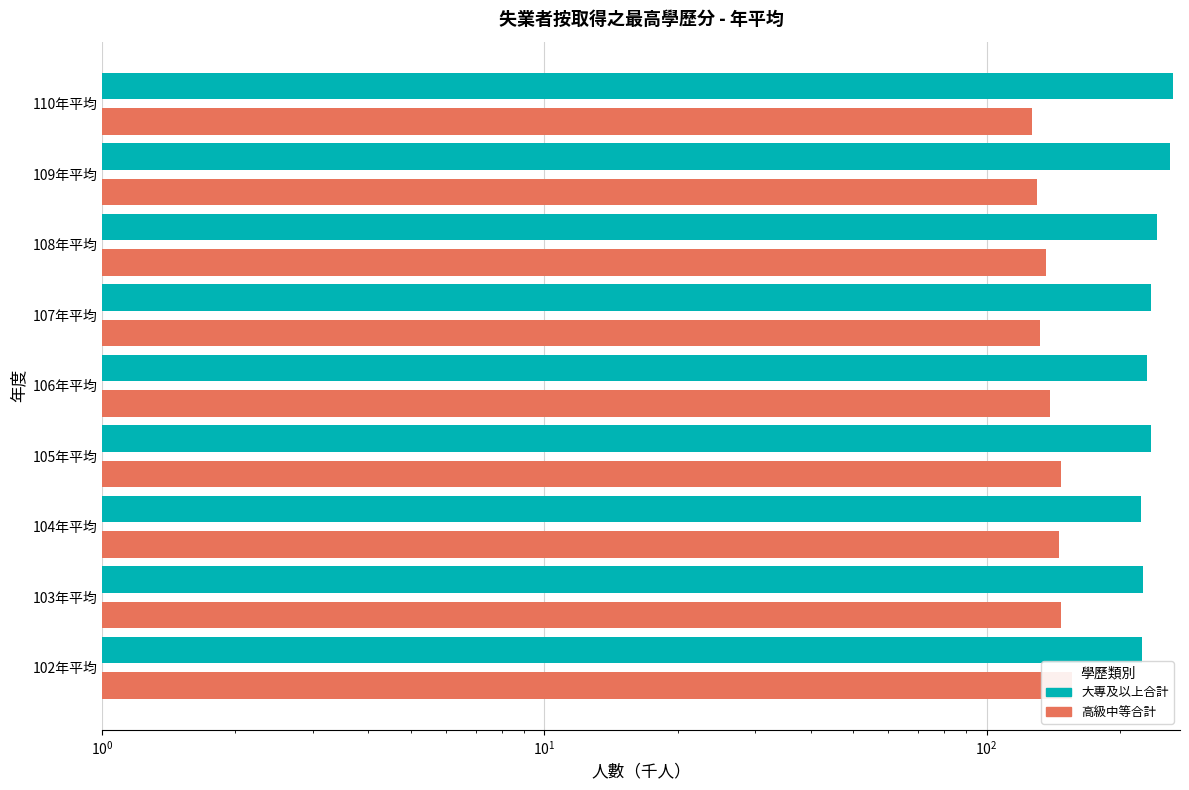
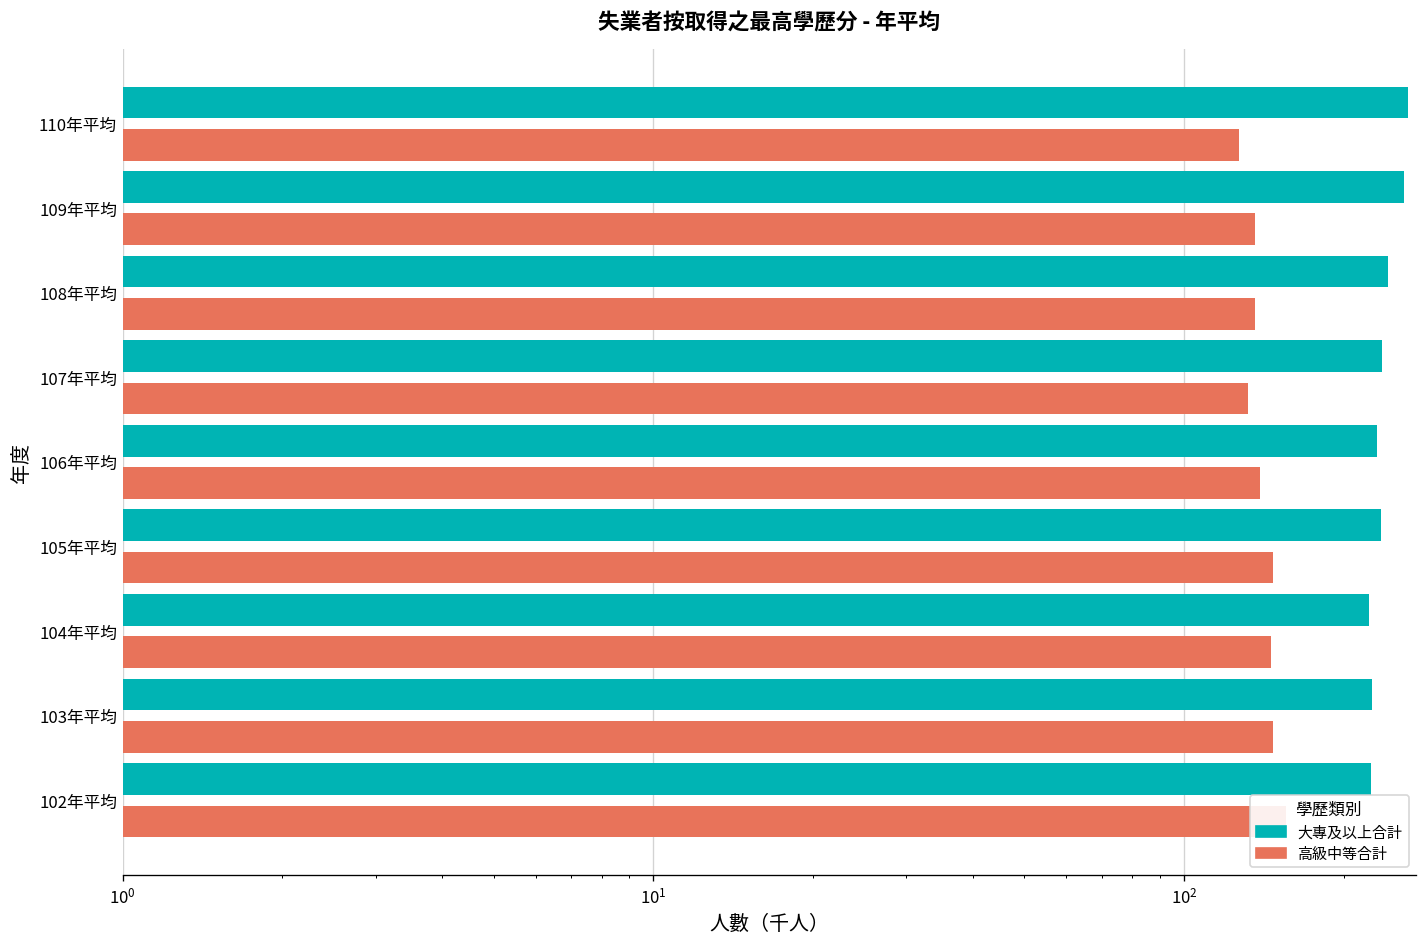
高級中等合計, 109年平均: 130 -> 136
